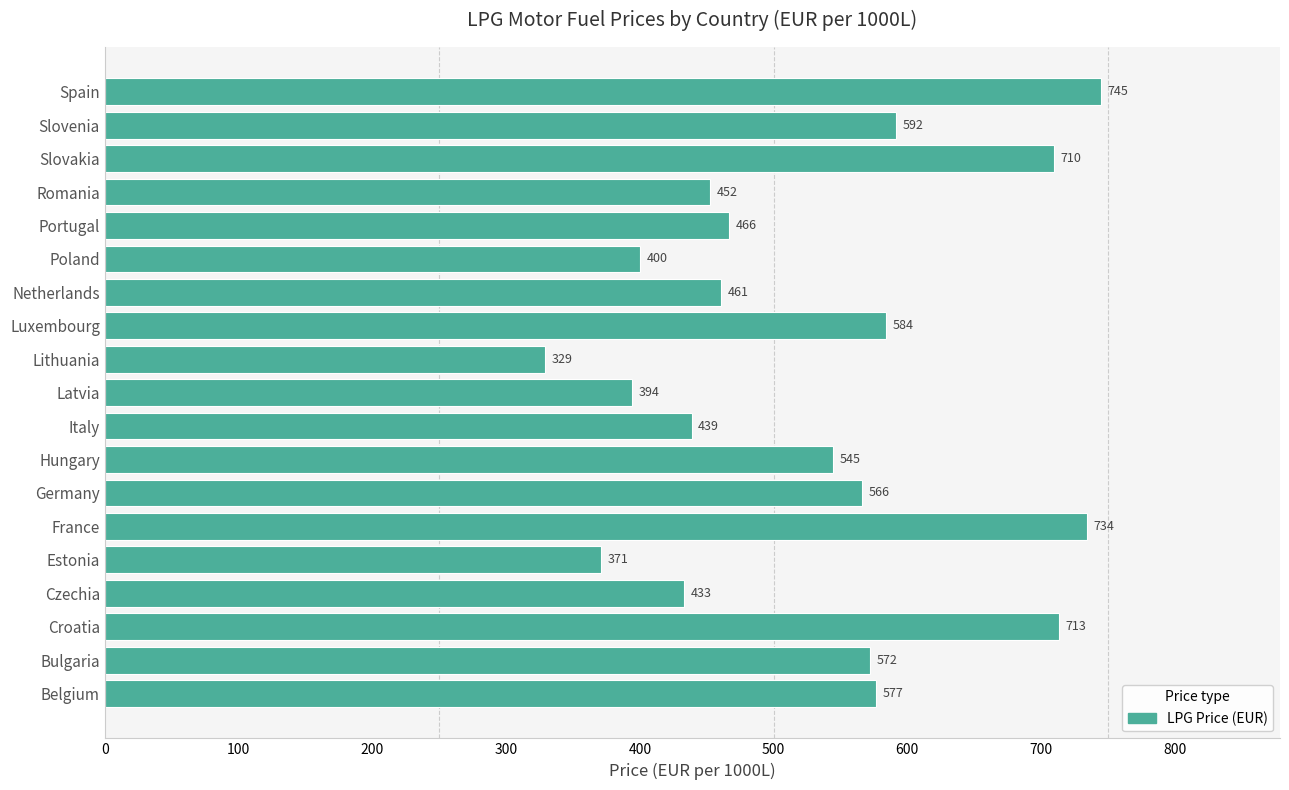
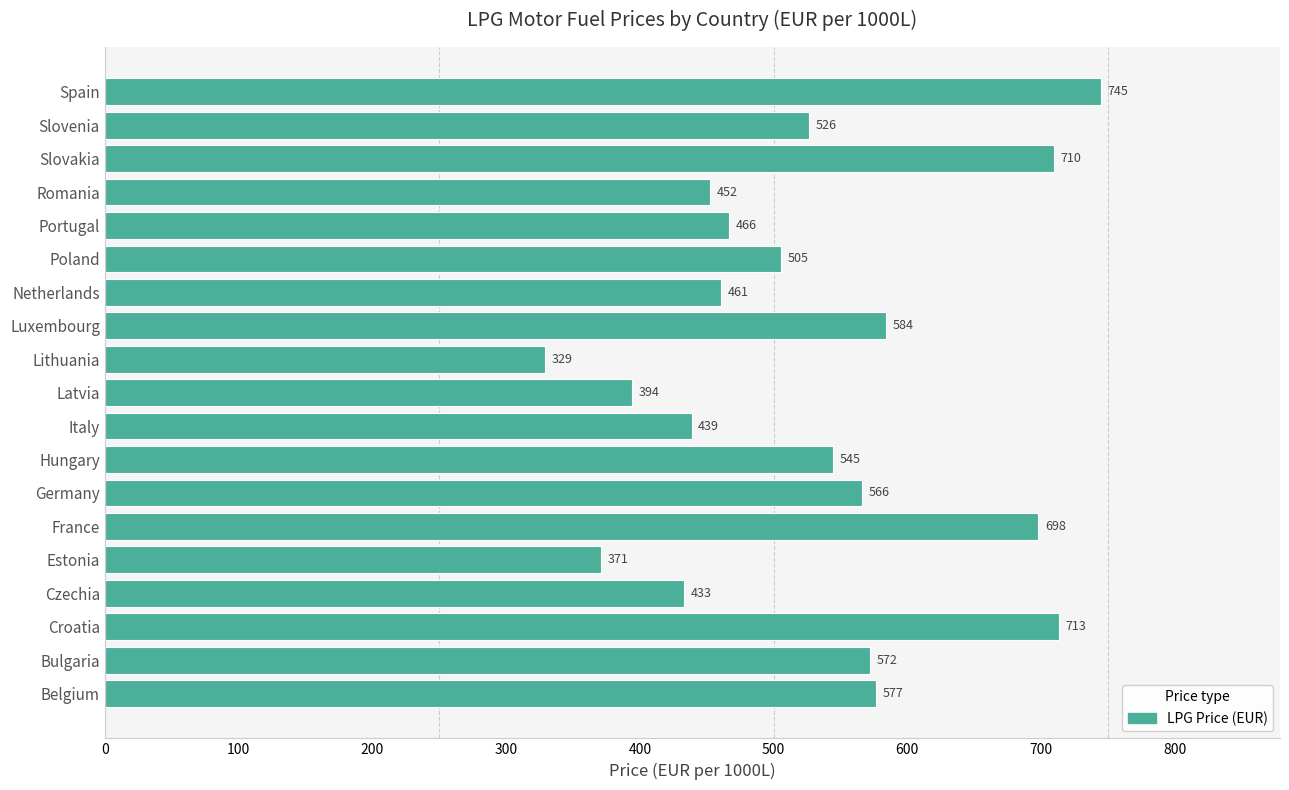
Slovenia: 592 -> 526
Poland: 400 -> 505
France: 734 -> 698
